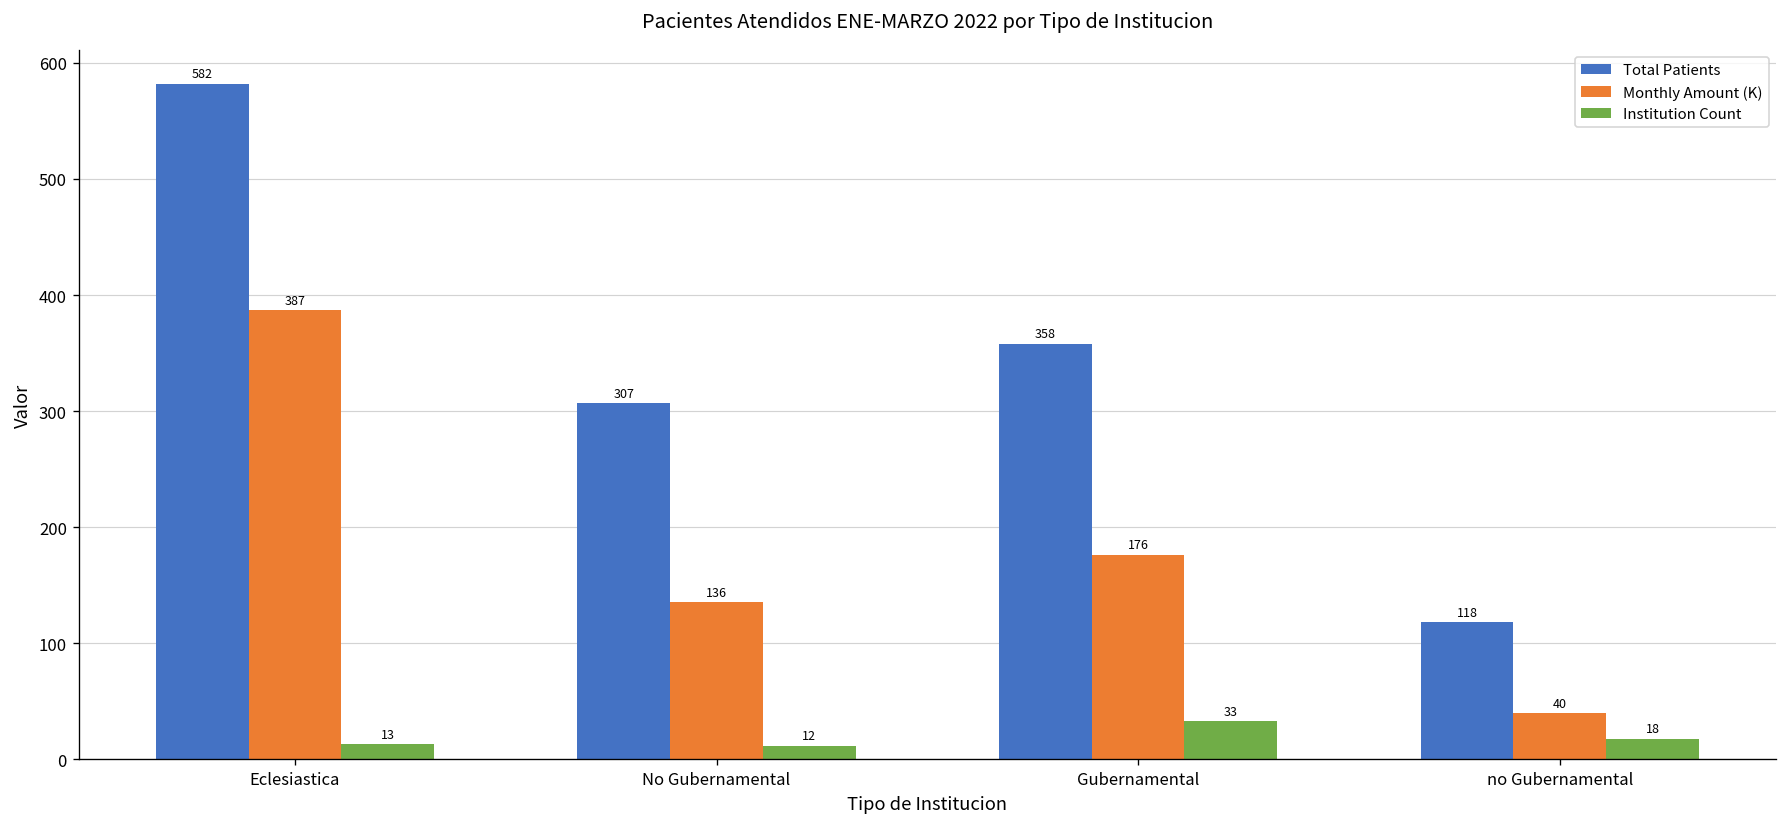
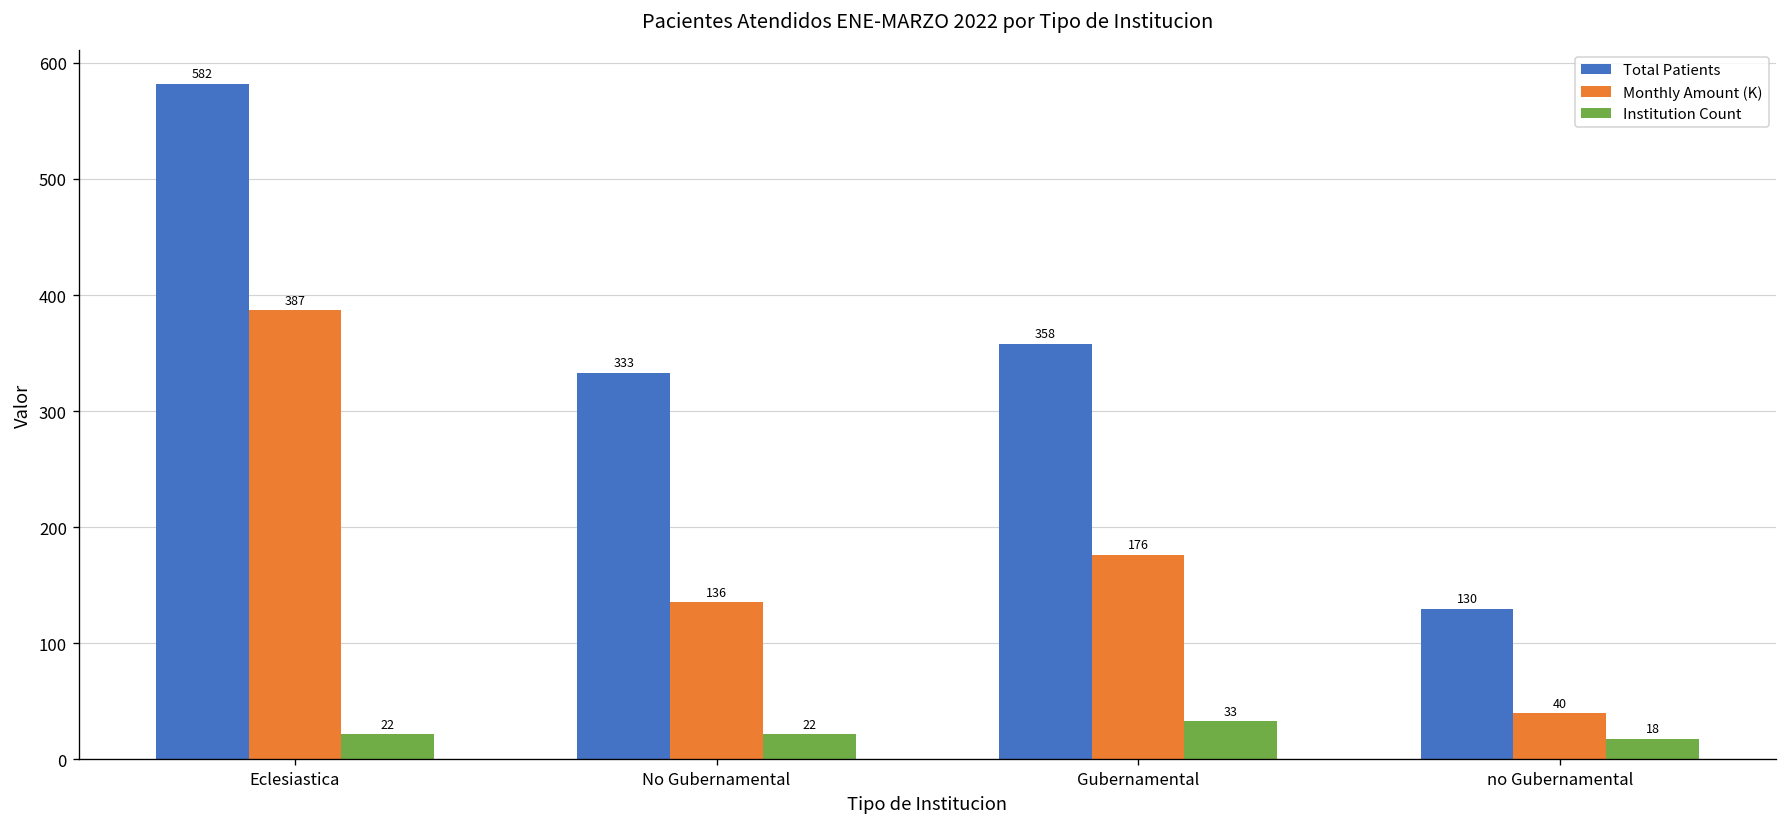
Institution Count, Eclesiastica: 13 -> 22
Total Patients, No Gubernamental: 307 -> 333
Institution Count, No Gubernamental: 12 -> 22
Total Patients, no Gubernamental: 118 -> 130
